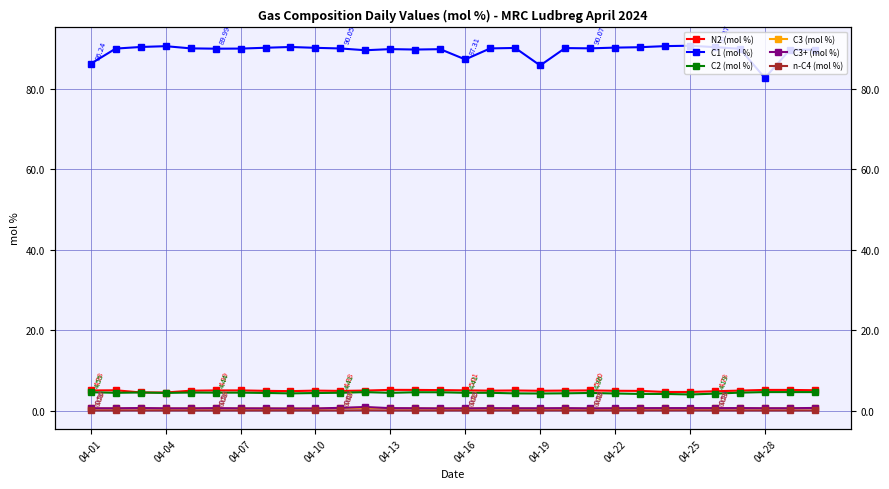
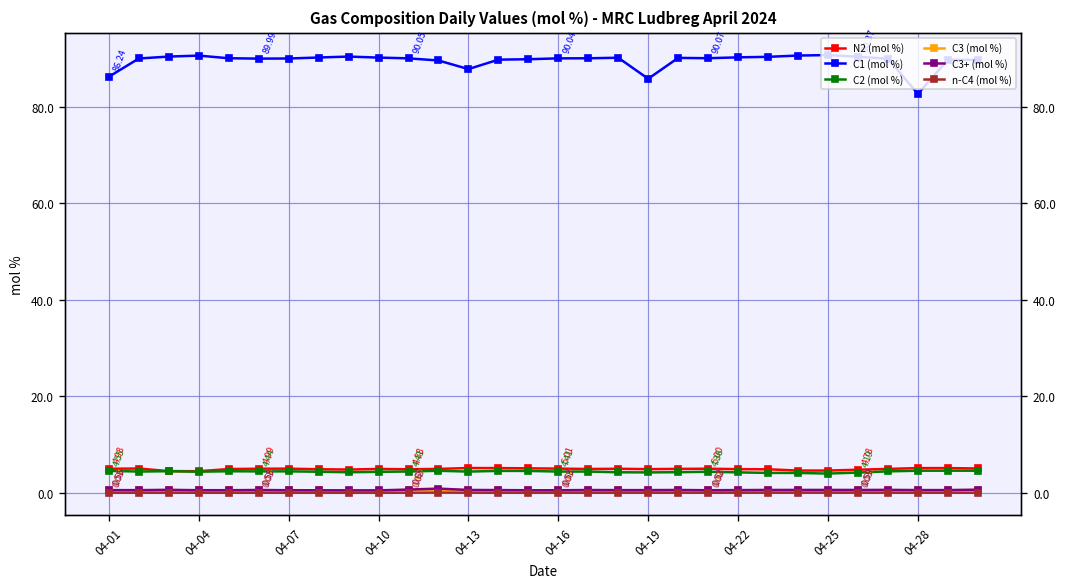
C1 (mol %), 04-13: 90 -> 88
C1 (mol %), 04-16: 87.31 -> 90.04
